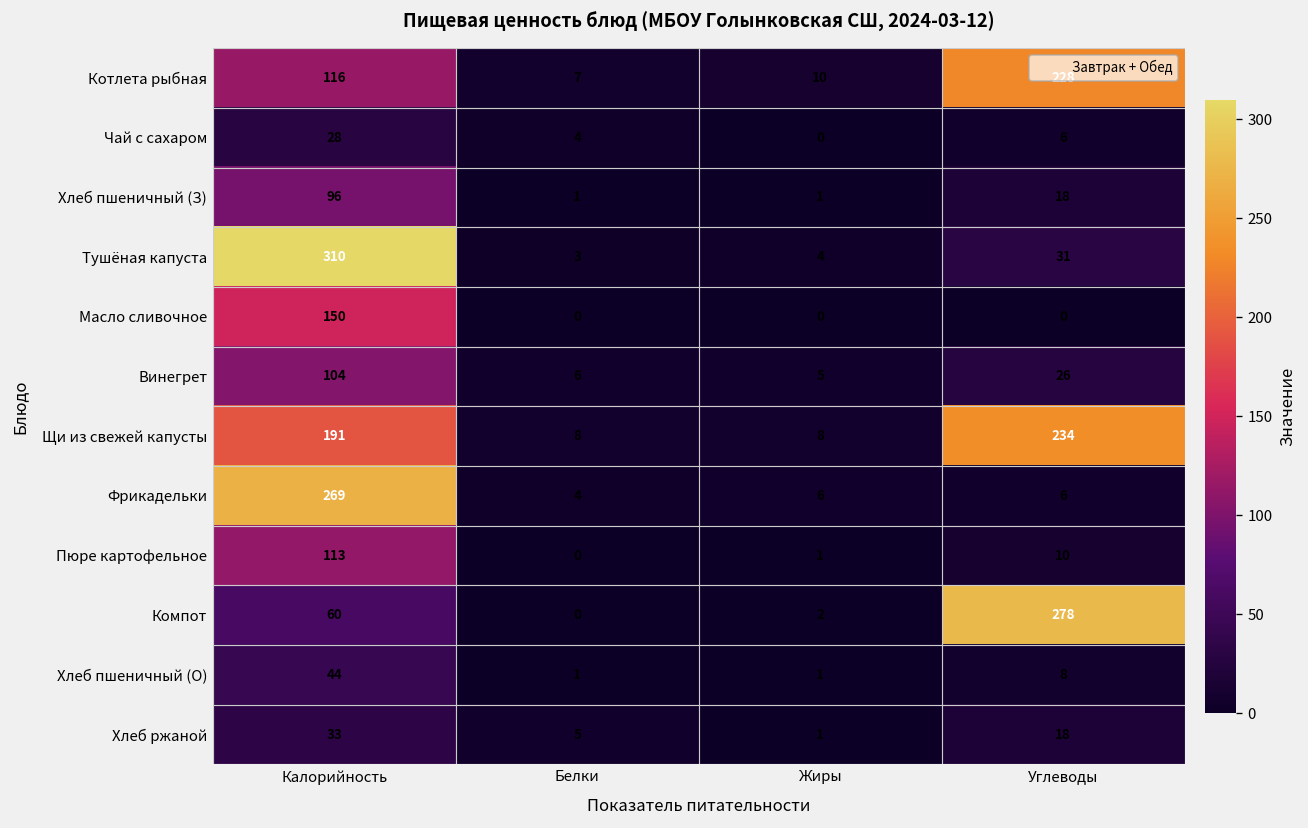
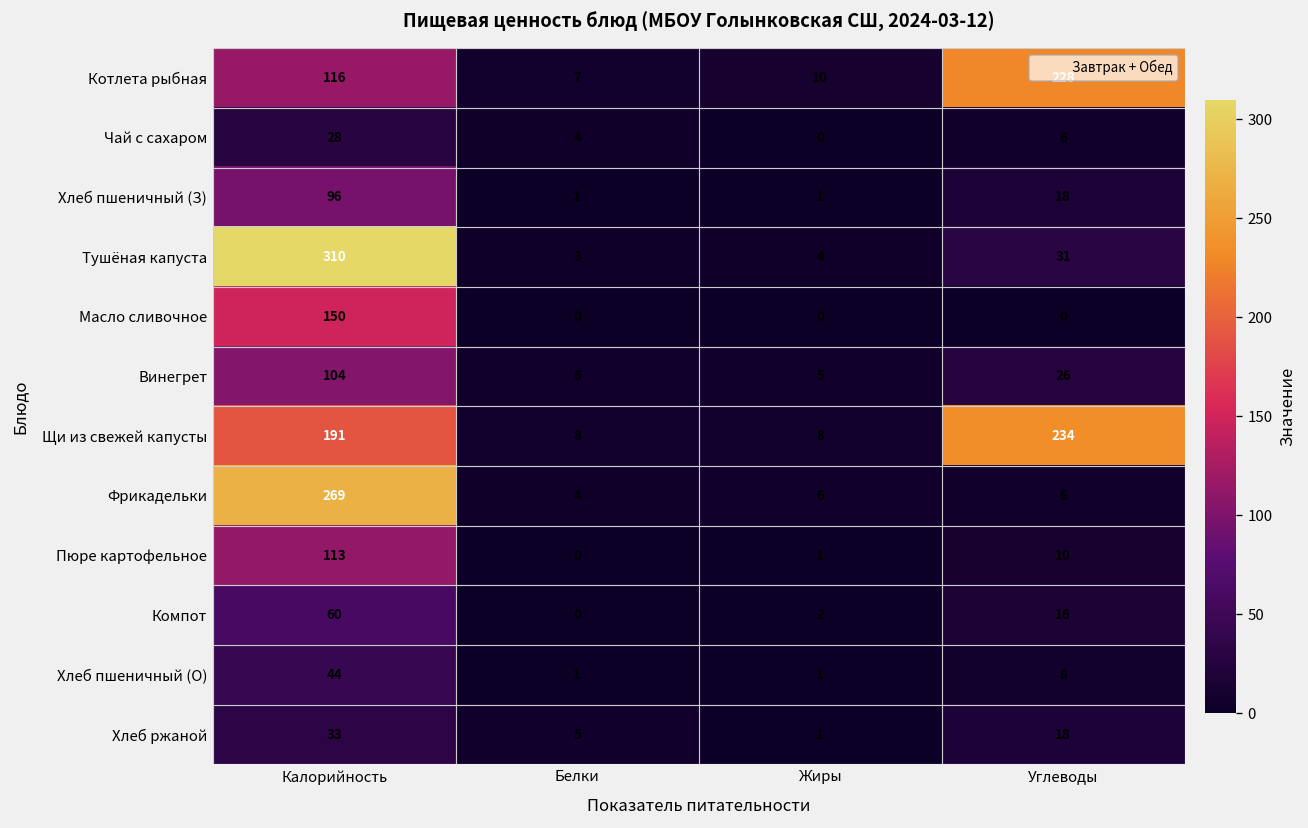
Компот, Углеводы: 278 -> 16
